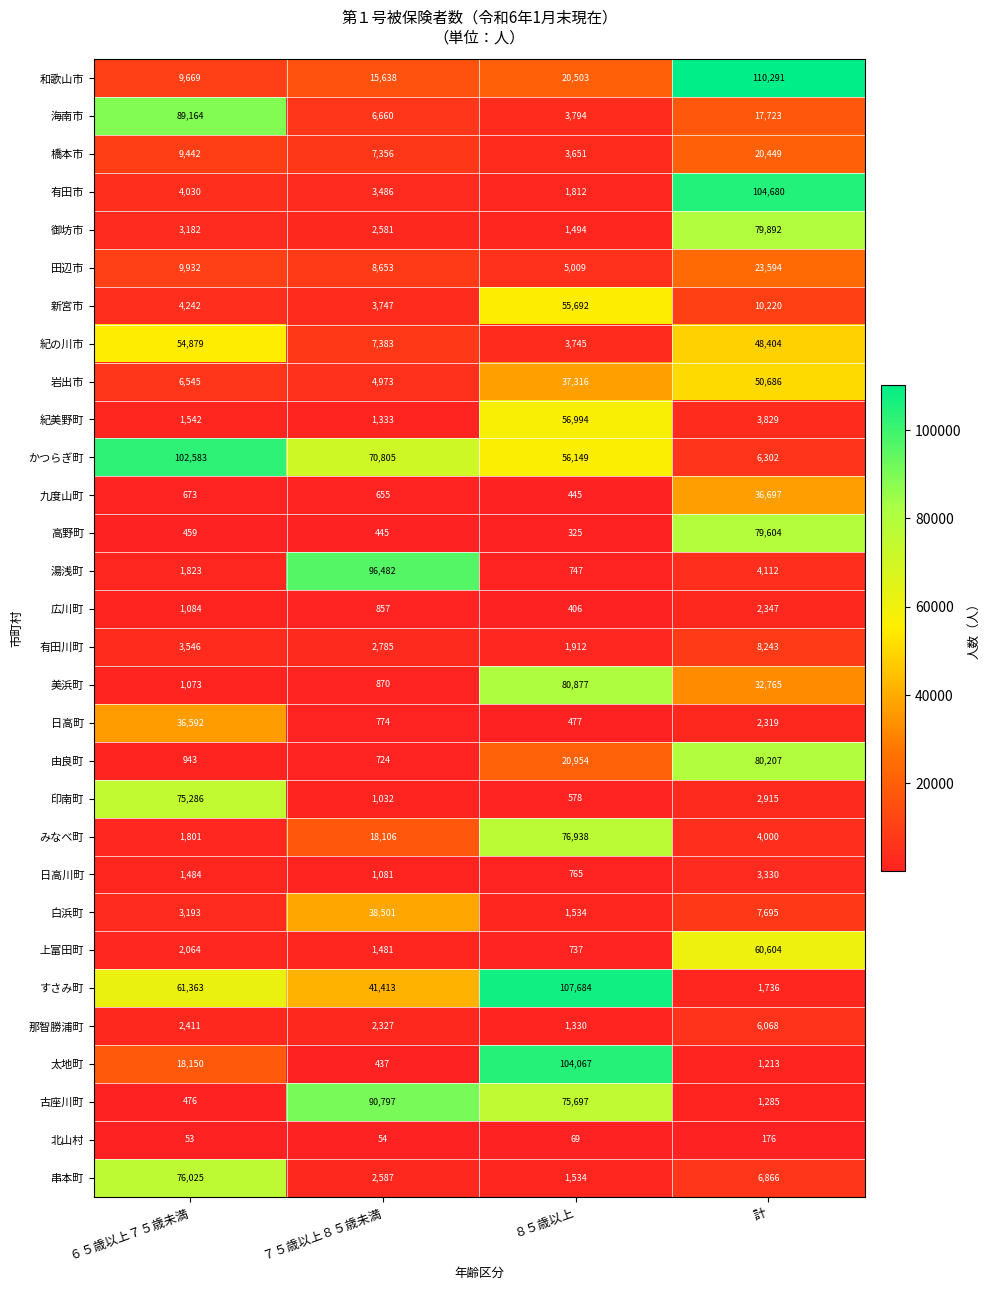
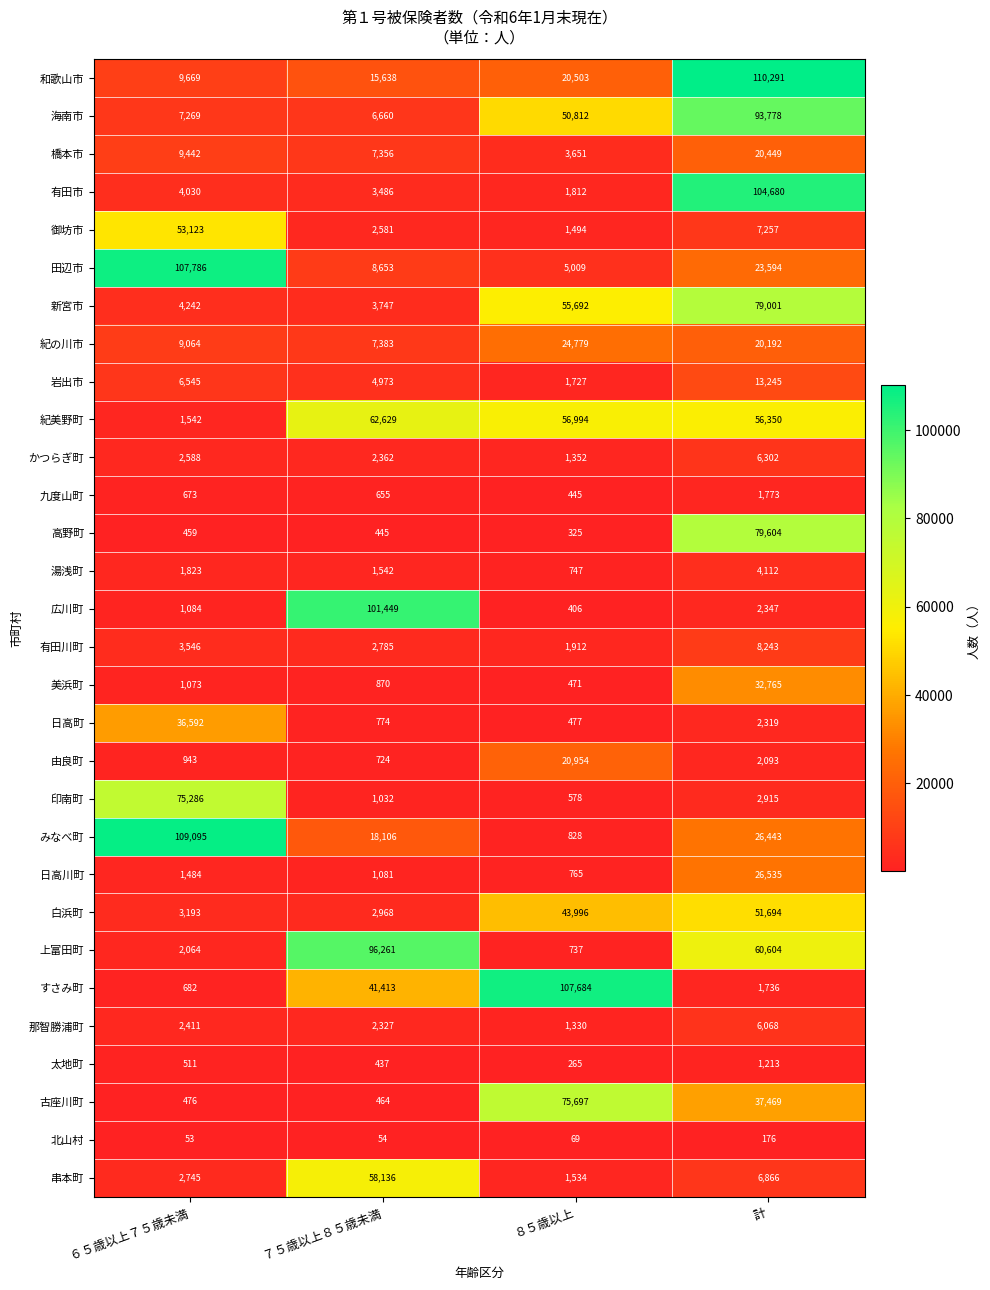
海南市, ６５歳以上７５歳未満: 89,164 -> 7,269
海南市, ８５歳以上: 3,794 -> 50,812
海南市, 計: 17,723 -> 93,778
御坊市, ６５歳以上７５歳未満: 3,182 -> 53,123
御坊市, 計: 79,892 -> 7,257
田辺市, ６５歳以上７５歳未満: 9,932 -> 107,786
新宮市, 計: 10,220 -> 79,001
紀の川市, ６５歳以上７５歳未満: 54,879 -> 9,064
紀の川市, ８５歳以上: 3,745 -> 24,779
紀の川市, 計: 48,404 -> 20,192
岩出市, ８５歳以上: 37,316 -> 1,727
岩出市, 計: 50,686 -> 13,245
紀美野町, ７５歳以上８５歳未満: 1,333 -> 62,629
紀美野町, 計: 3,829 -> 56,350
かつらぎ町, ６５歳以上７５歳未満: 102,583 -> 2,588
かつらぎ町, ７５歳以上８５歳未満: 70,805 -> 2,362
かつらぎ町, ８５歳以上: 56,149 -> 1,352
九度山町, 計: 36,697 -> 1,773
湯浅町, ７５歳以上８５歳未満: 96,482 -> 1,542
広川町, ７５歳以上８５歳未満: 857 -> 101,449
美浜町, ８５歳以上: 80,877 -> 471
由良町, 計: 80,207 -> 2,093
みなべ町, ６５歳以上７５歳未満: 1,801 -> 109,095
みなべ町, ８５歳以上: 76,938 -> 828
みなべ町, 計: 4,000 -> 26,443
日高川町, 計: 3,330 -> 26,535
白浜町, ７５歳以上８５歳未満: 38,501 -> 2,968
白浜町, ８５歳以上: 1,534 -> 43,996
白浜町, 計: 7,695 -> 51,694
上富田町, ７５歳以上８５歳未満: 1,481 -> 96,261
すさみ町, ６５歳以上７５歳未満: 61,363 -> 682
太地町, ６５歳以上７５歳未満: 18,150 -> 511
太地町, ８５歳以上: 104,067 -> 265
古座川町, ７５歳以上８５歳未満: 90,797 -> 464
古座川町, 計: 1,285 -> 37,469
串本町, ６５歳以上７５歳未満: 76,025 -> 2,745
串本町, ７５歳以上８５歳未満: 2,587 -> 58,136
